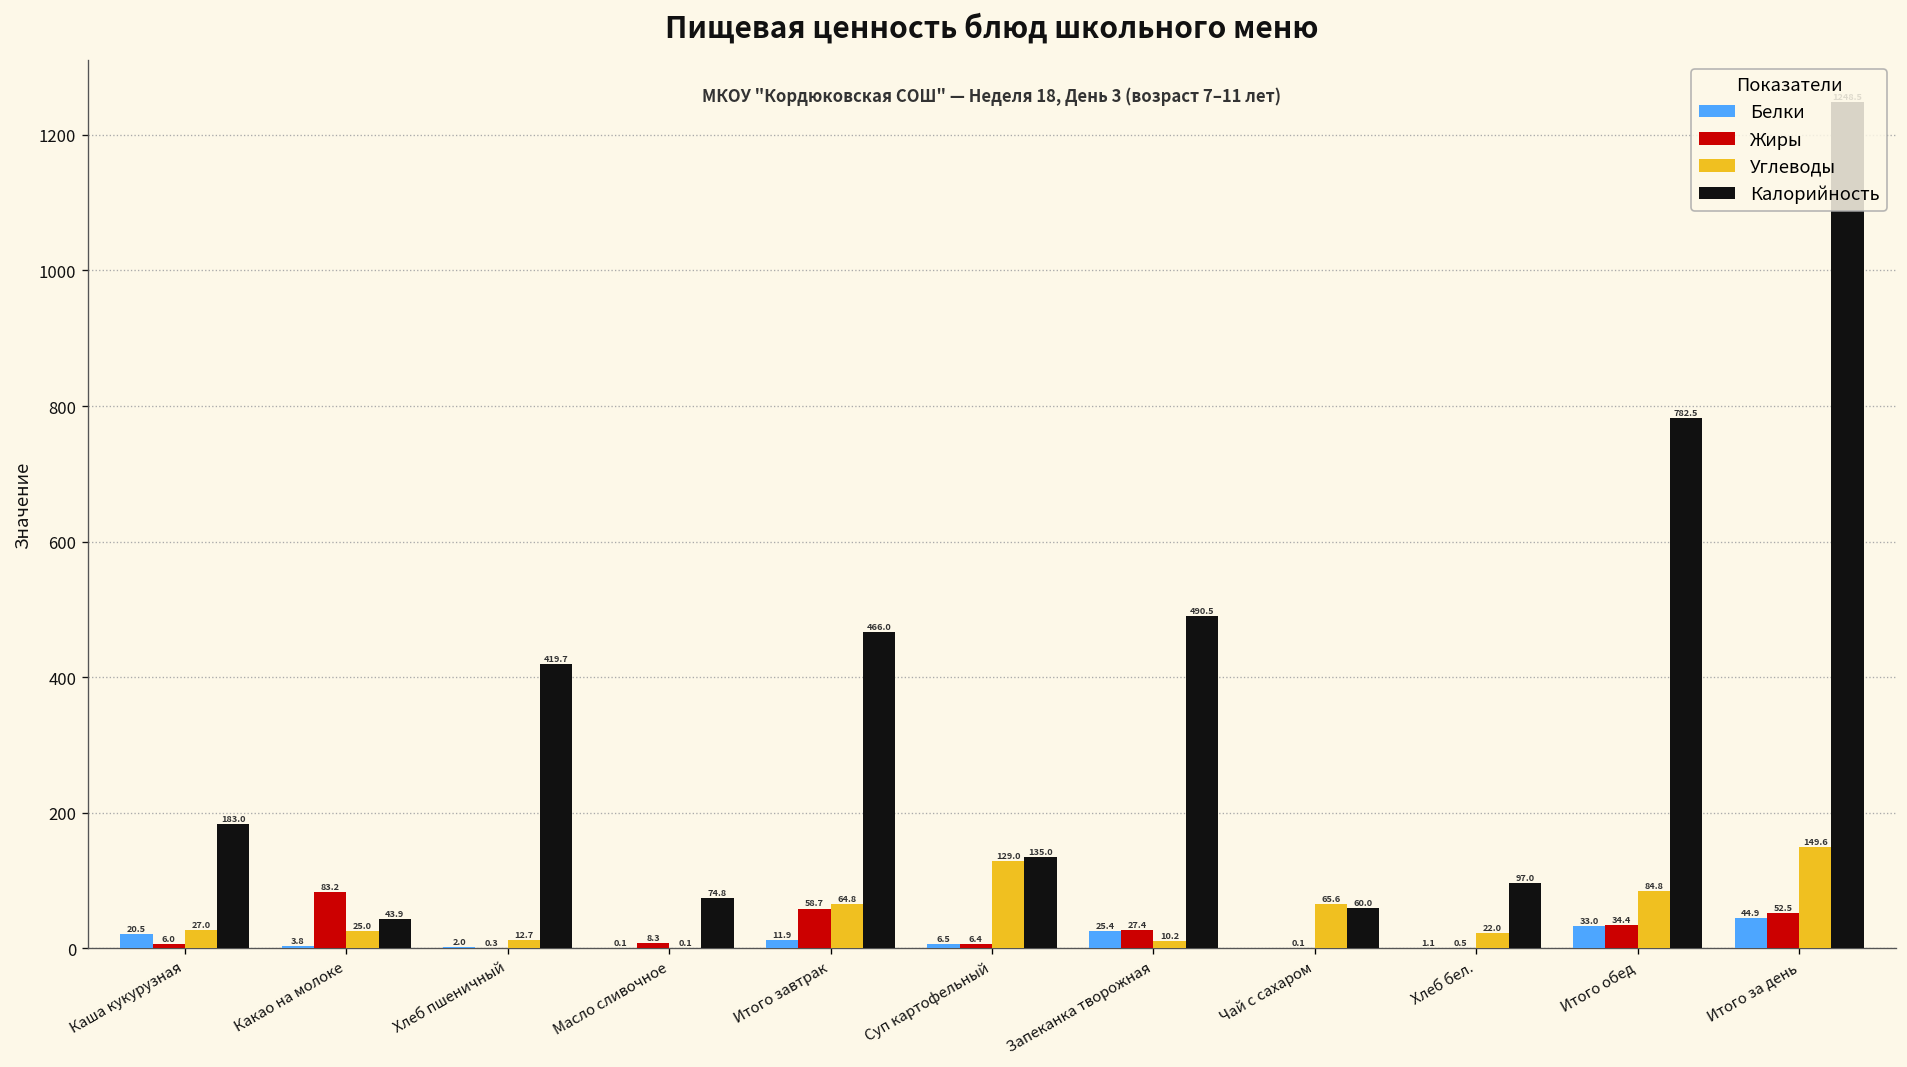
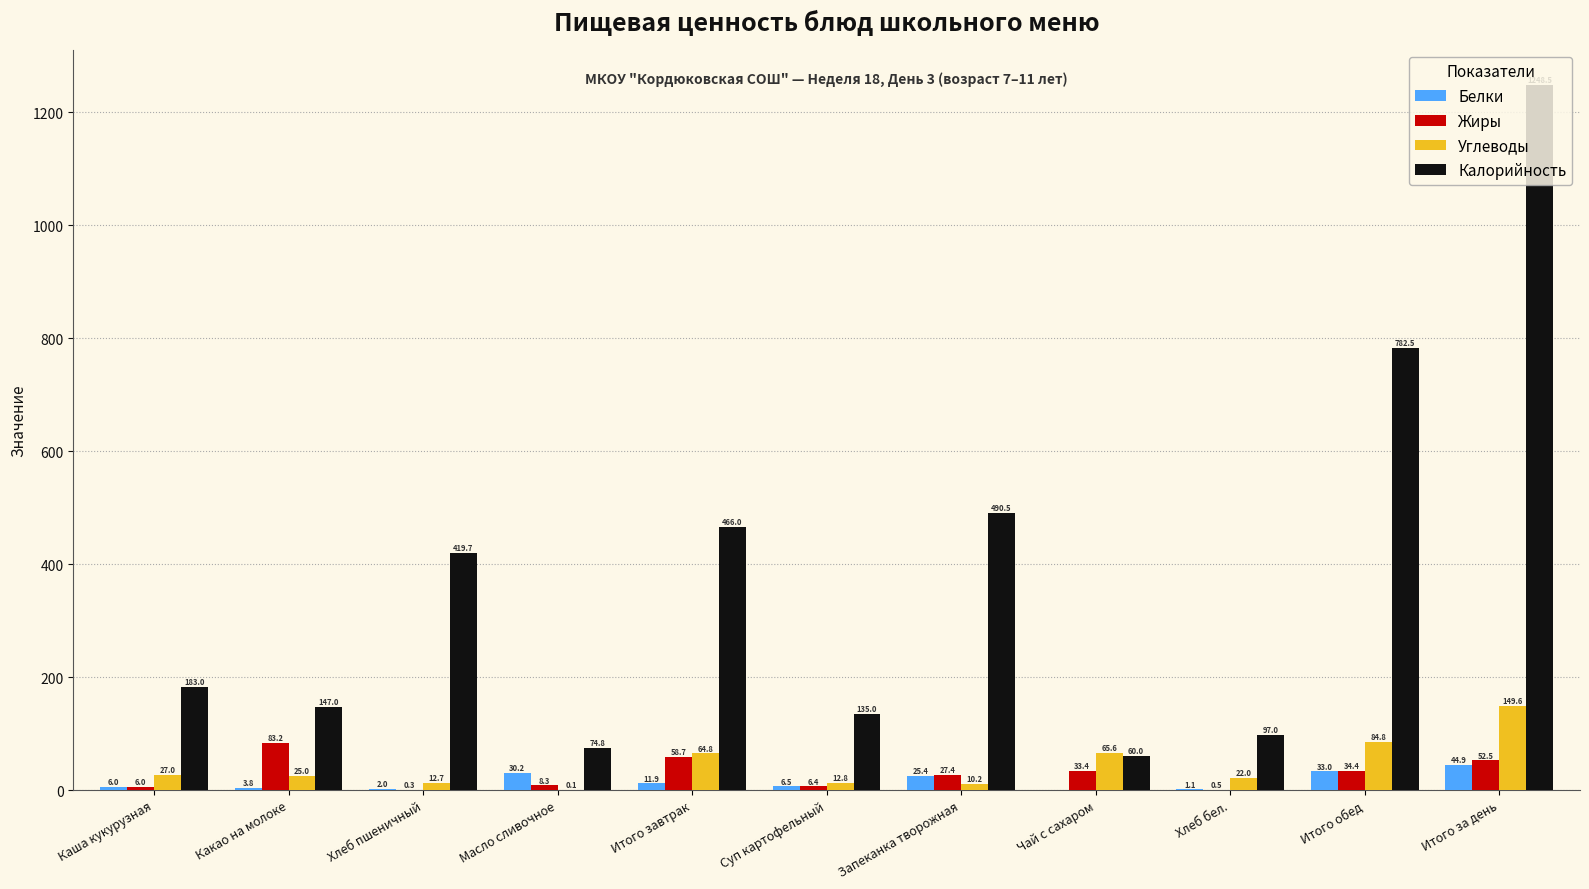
Белки, Каша кукурузная: 20.5 -> 6.0
Калорийность, Какао на молоке: 43.9 -> 147.0
Белки, Масло сливочное: 0.1 -> 30.2
Углеводы, Суп картофельный: 129.0 -> 12.8
Жиры, Чай с сахаром: 0.1 -> 33.4
